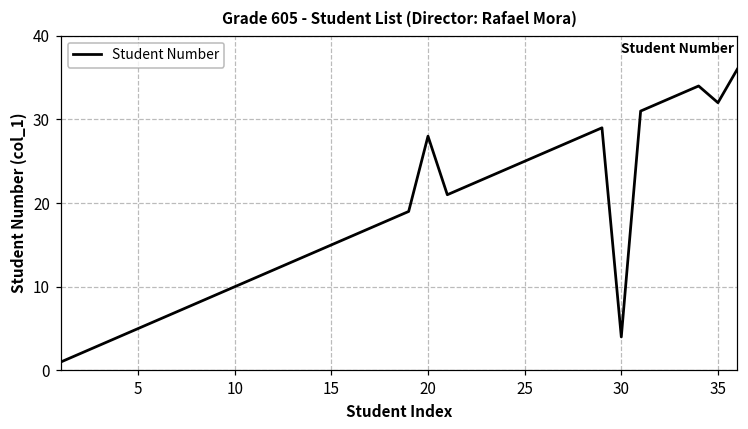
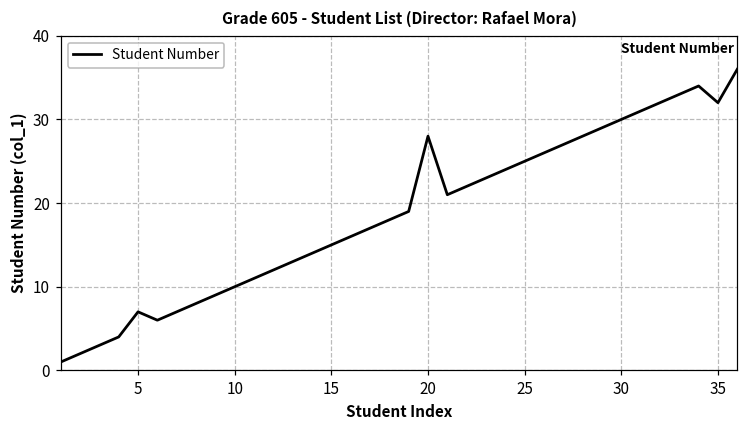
5: 5 -> 7
30: 4 -> 30
